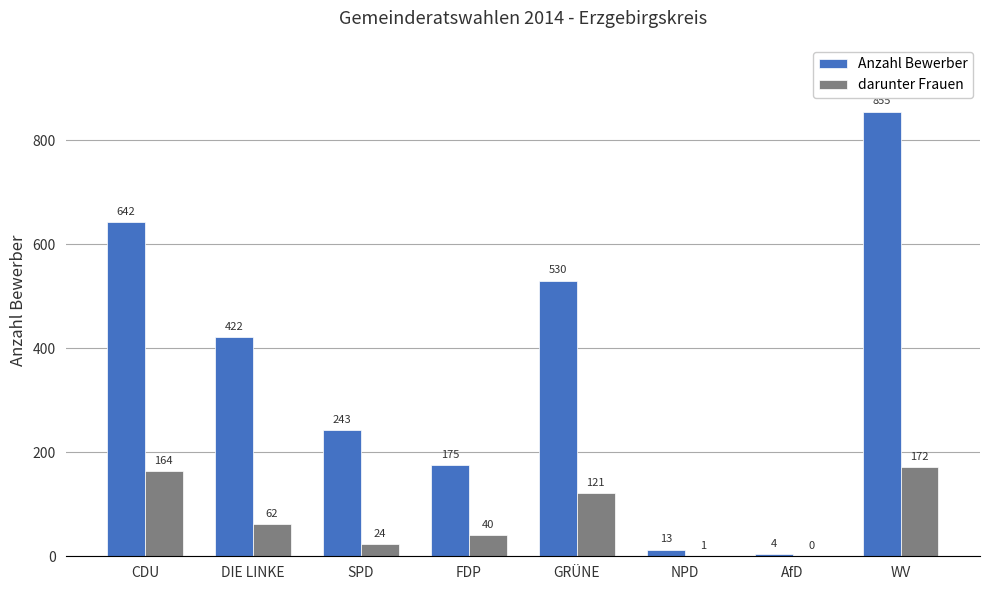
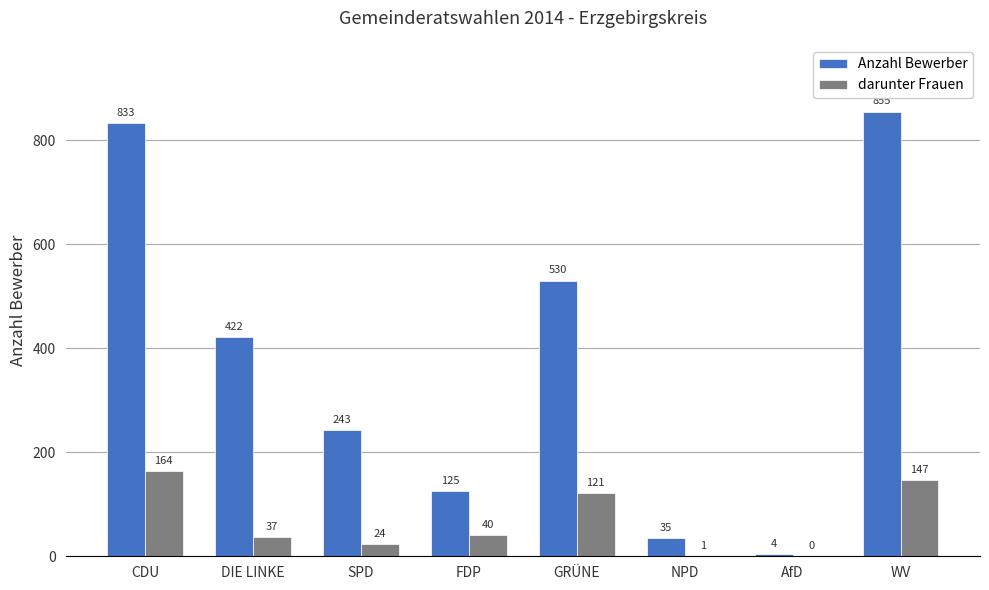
Anzahl Bewerber, CDU: 642 -> 833
darunter Frauen, DIE LINKE: 62 -> 37
Anzahl Bewerber, FDP: 175 -> 125
Anzahl Bewerber, NPD: 13 -> 35
darunter Frauen, WV: 172 -> 147
